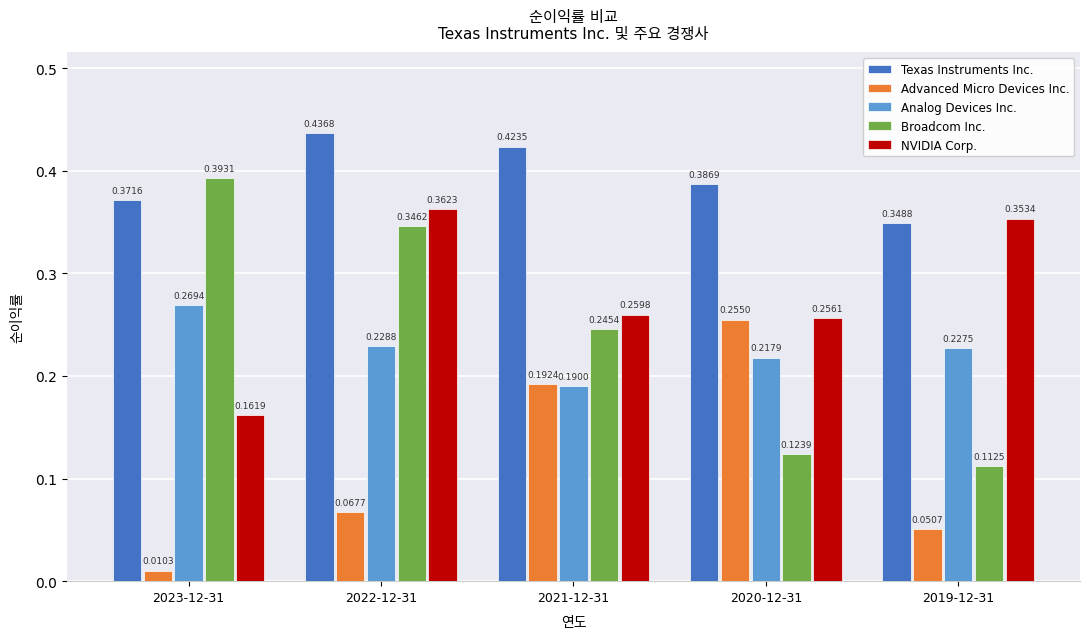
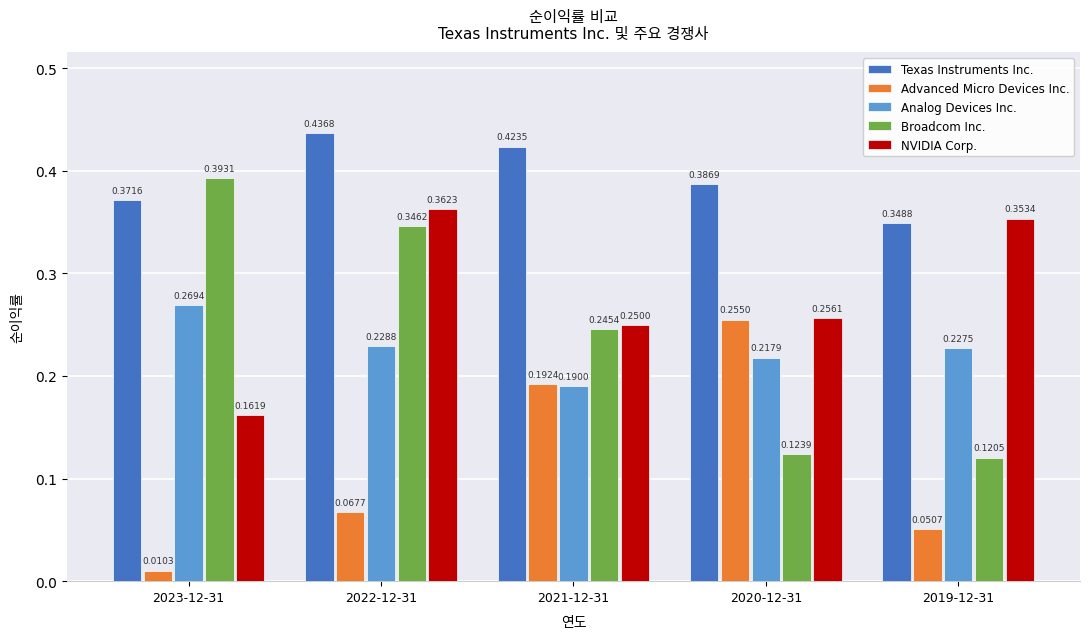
NVIDIA Corp., 2021-12-31: 0.2598 -> 0.2500
Broadcom Inc., 2019-12-31: 0.1125 -> 0.1205
